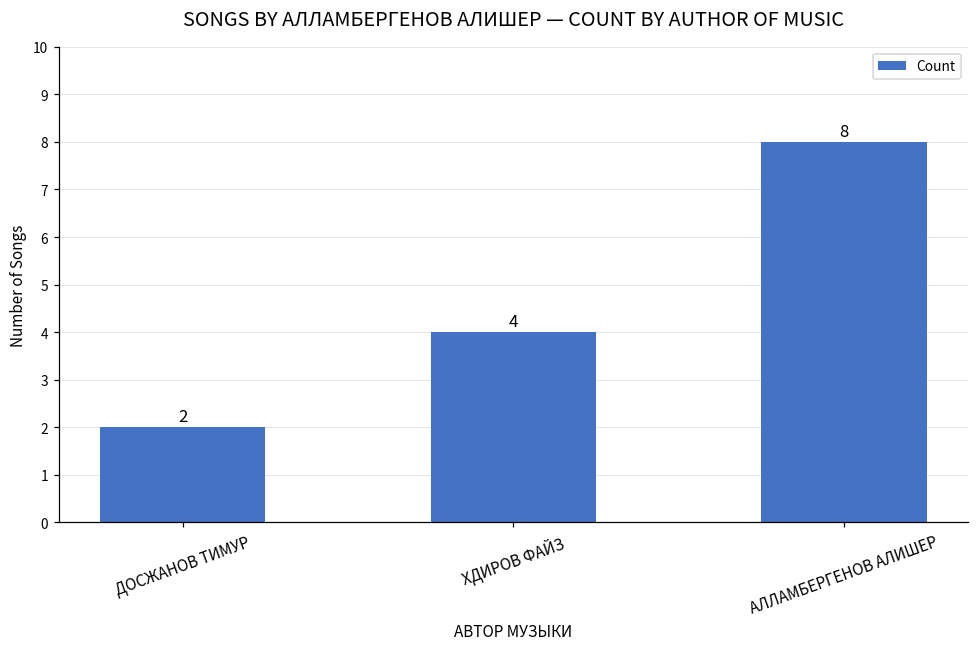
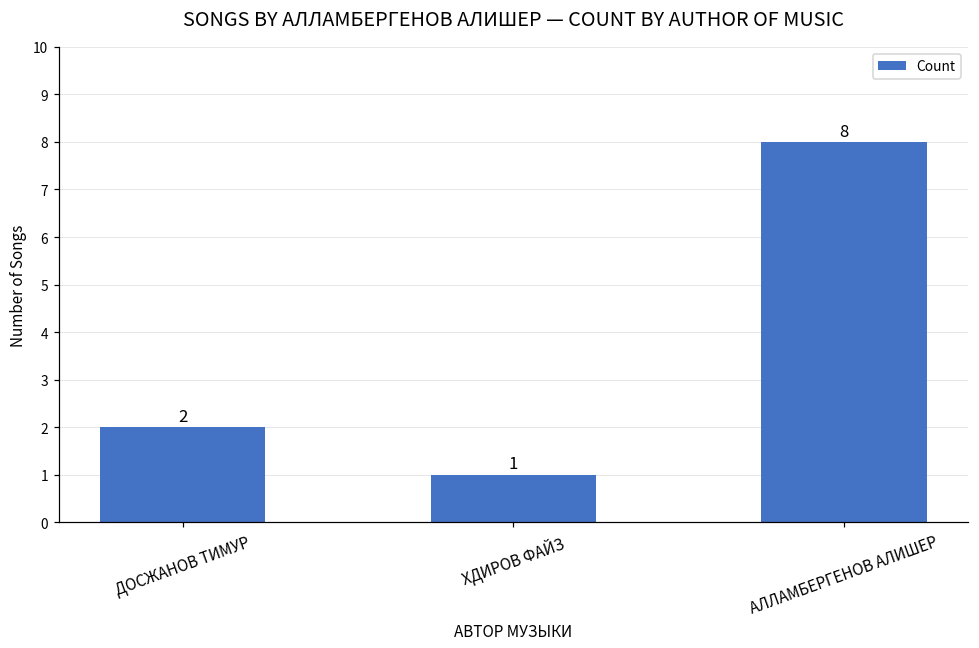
ХДИРОВ ФАЙЗ: 4 -> 1
